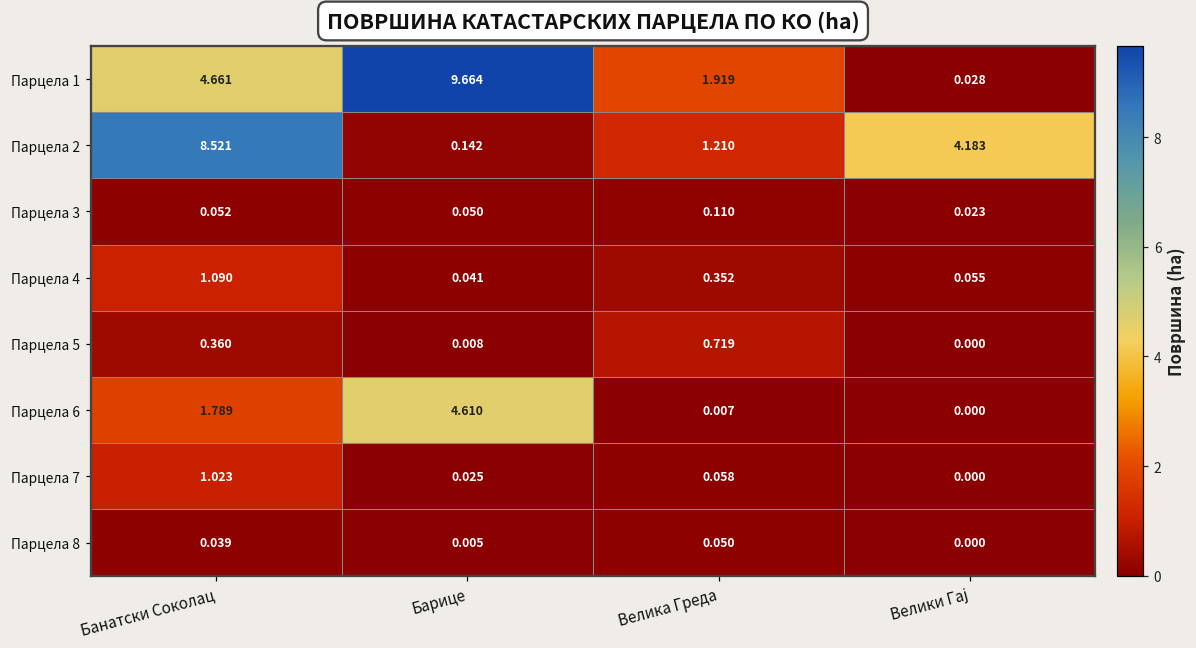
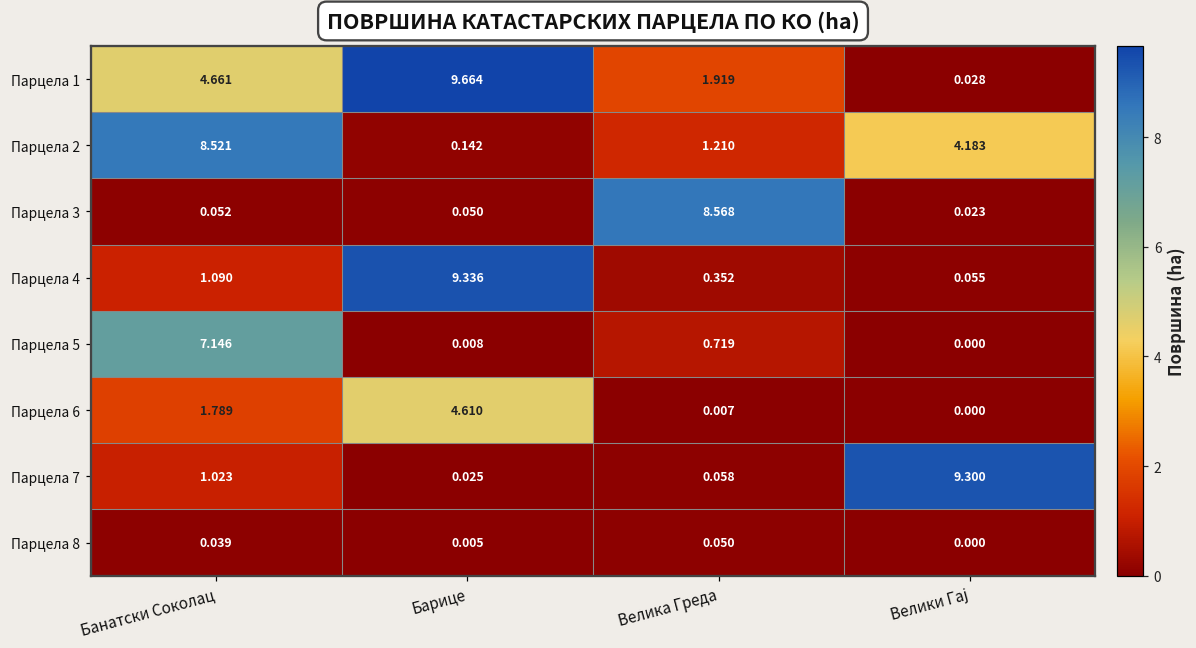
Парцела 3, Велика Греда: 0.110 -> 8.568
Парцела 4, Барице: 0.041 -> 9.336
Парцела 5, Банатски Соколац: 0.360 -> 7.146
Парцела 7, Велики Гај: 0.000 -> 9.300
